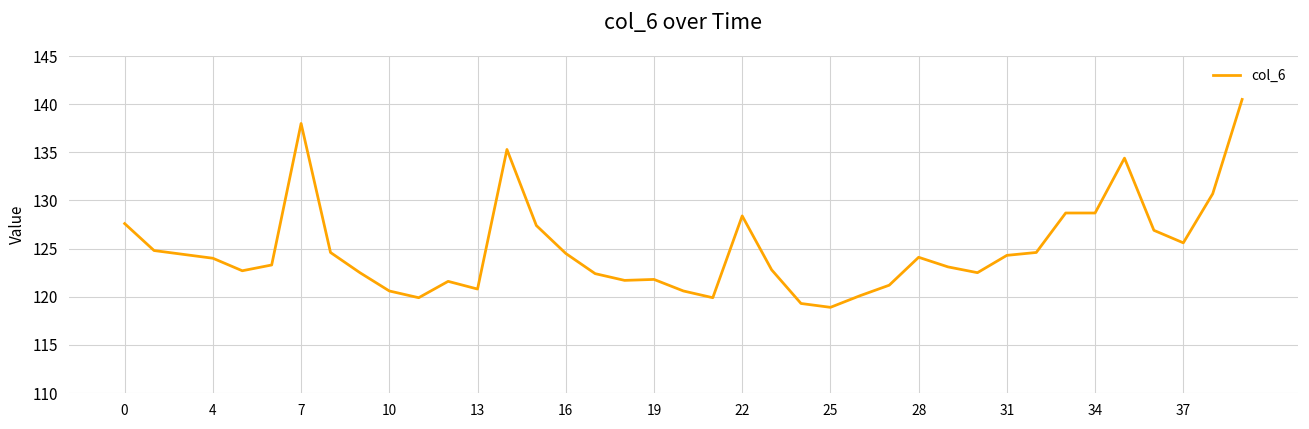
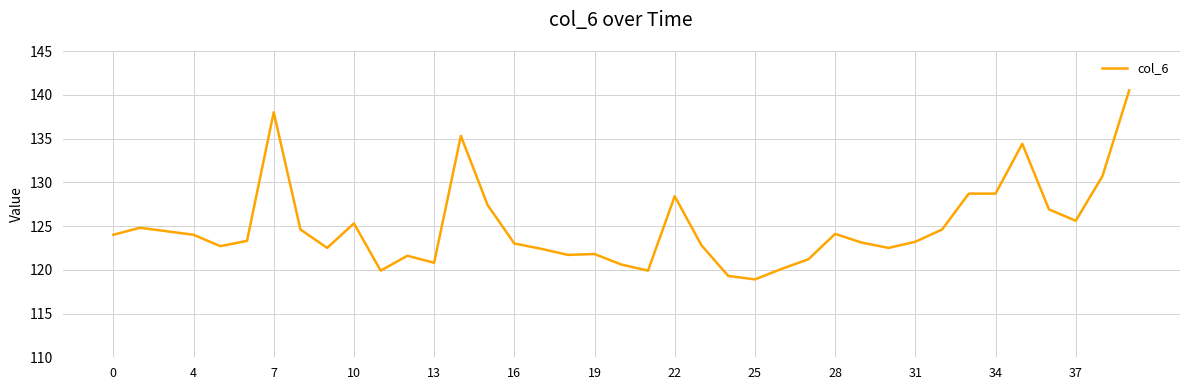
0: 128 -> 124
10: 121 -> 125
16: 125 -> 123
31: 124 -> 123
